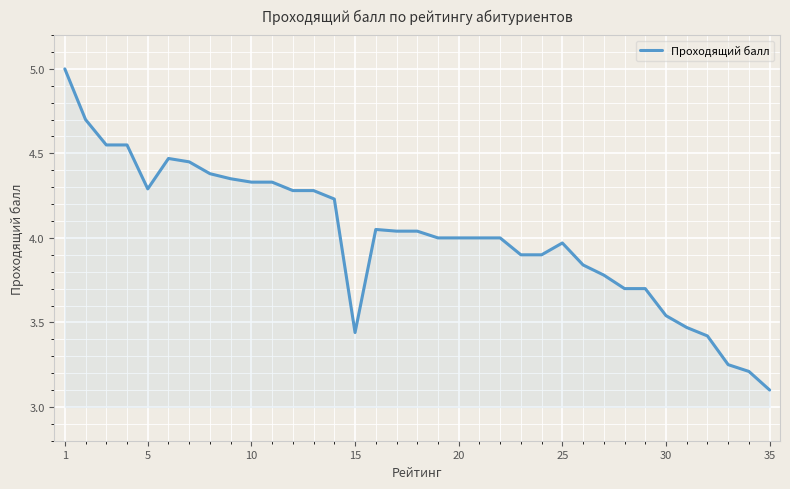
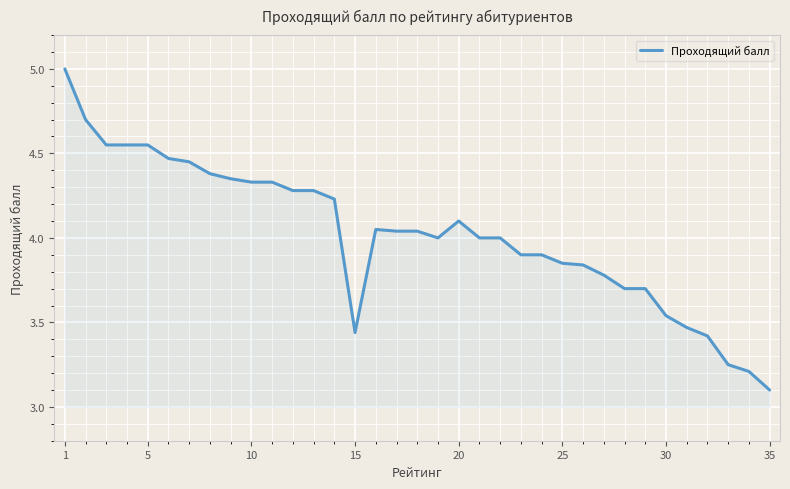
5: 4.29 -> 4.55
20: 4.0 -> 4.1
25: 3.97 -> 3.85
